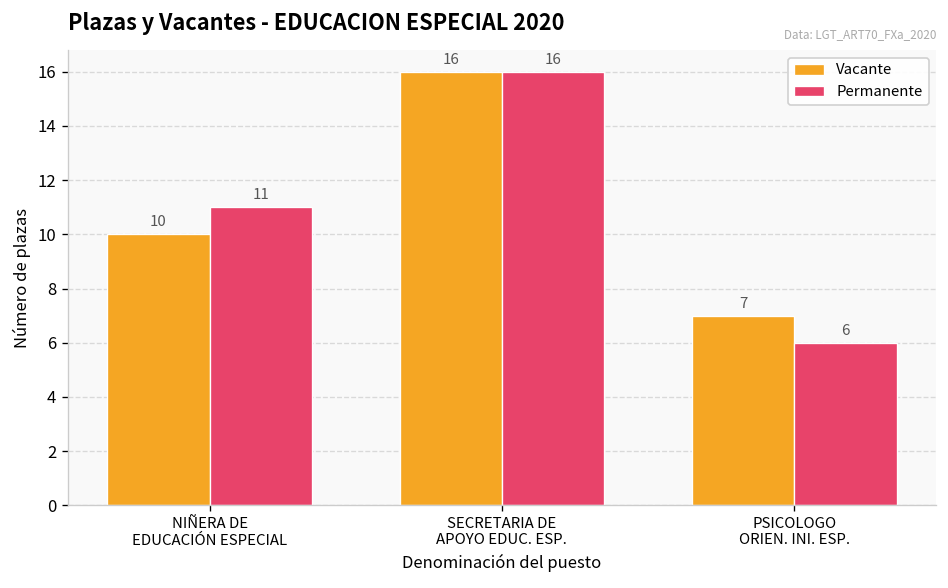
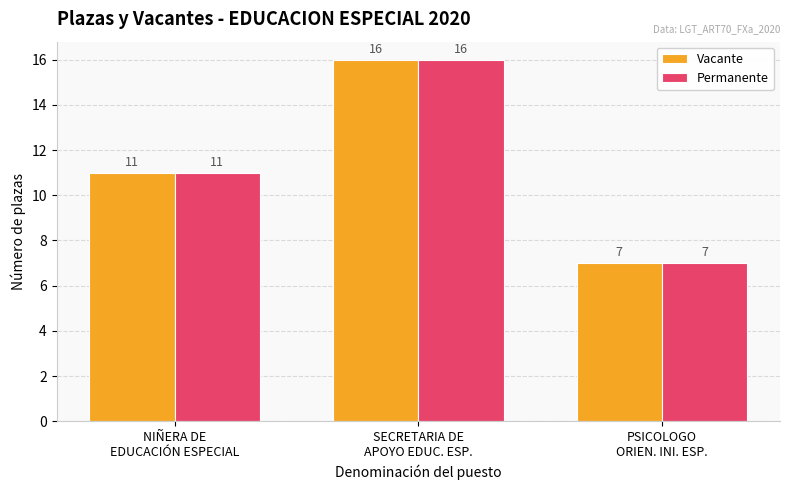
Vacante, NIÑERA DE EDUCACIÓN ESPECIAL: 10 -> 11
Permanente, PSICOLOGO ORIEN. INI. ESP.: 6 -> 7
